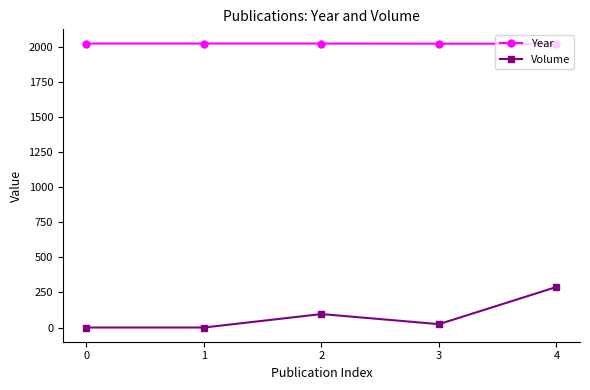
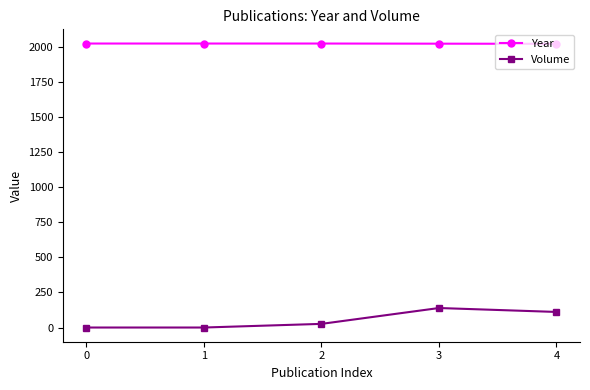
Volume, 2: 100 -> 30
Volume, 3: 20 -> 140
Volume, 4: 290 -> 110
